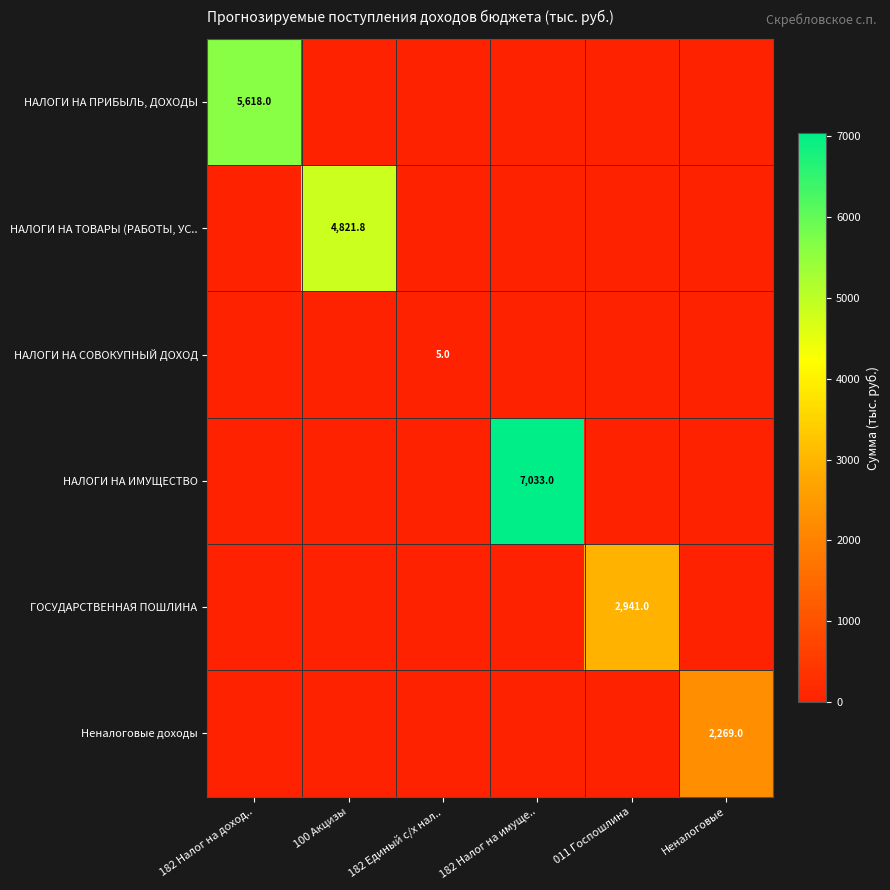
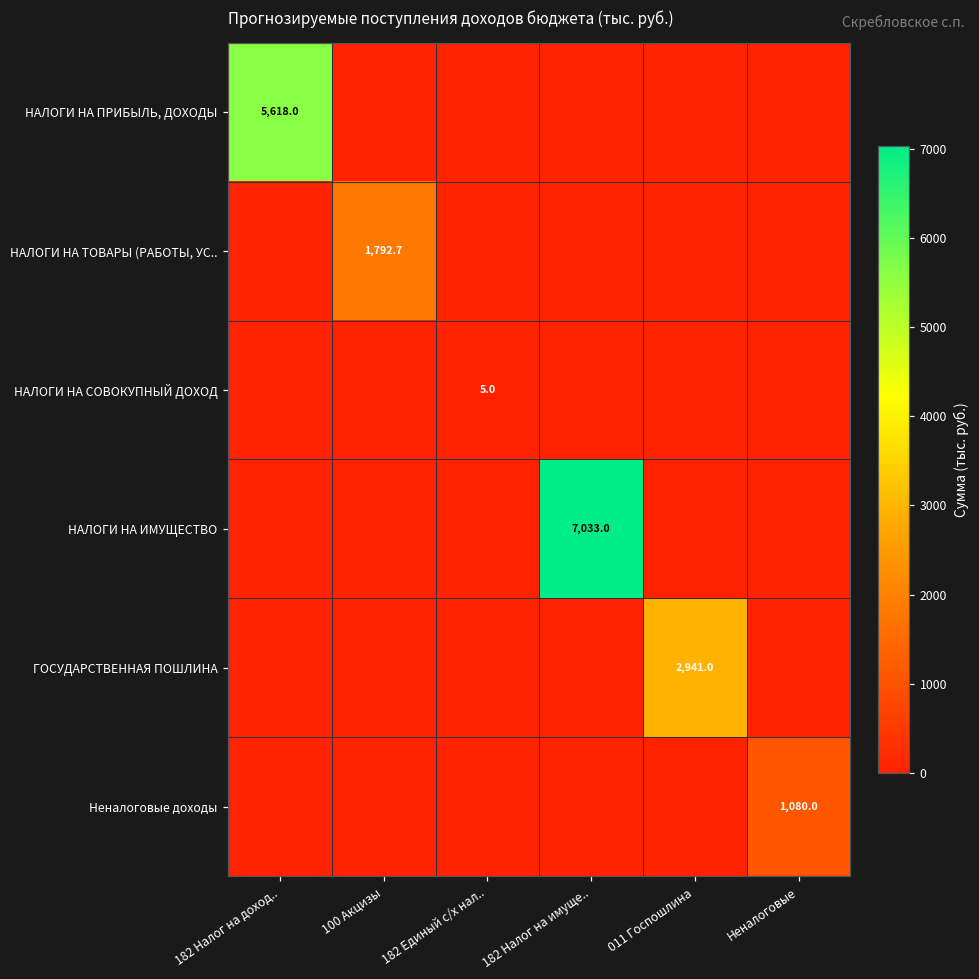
НАЛОГИ НА ТОВАРЫ (РАБОТЫ, УС.., 100 Акцизы: 4,821.8 -> 1,792.7
Неналоговые доходы, Неналоговые: 2,269.0 -> 1,080.0
